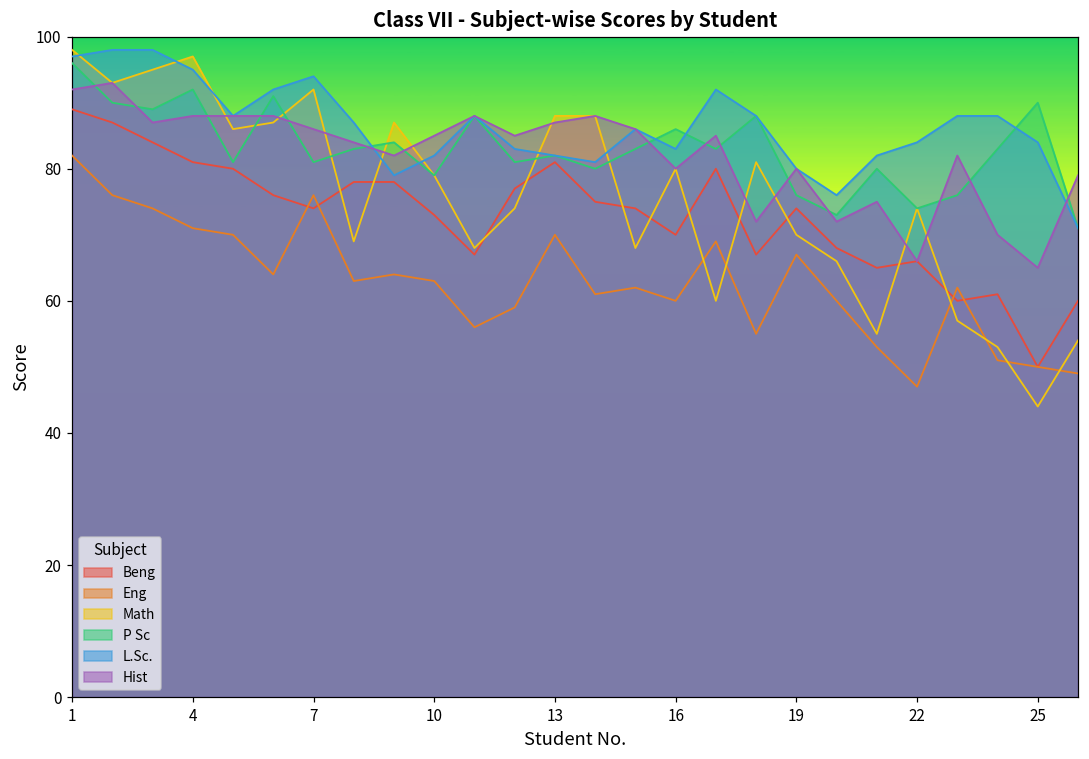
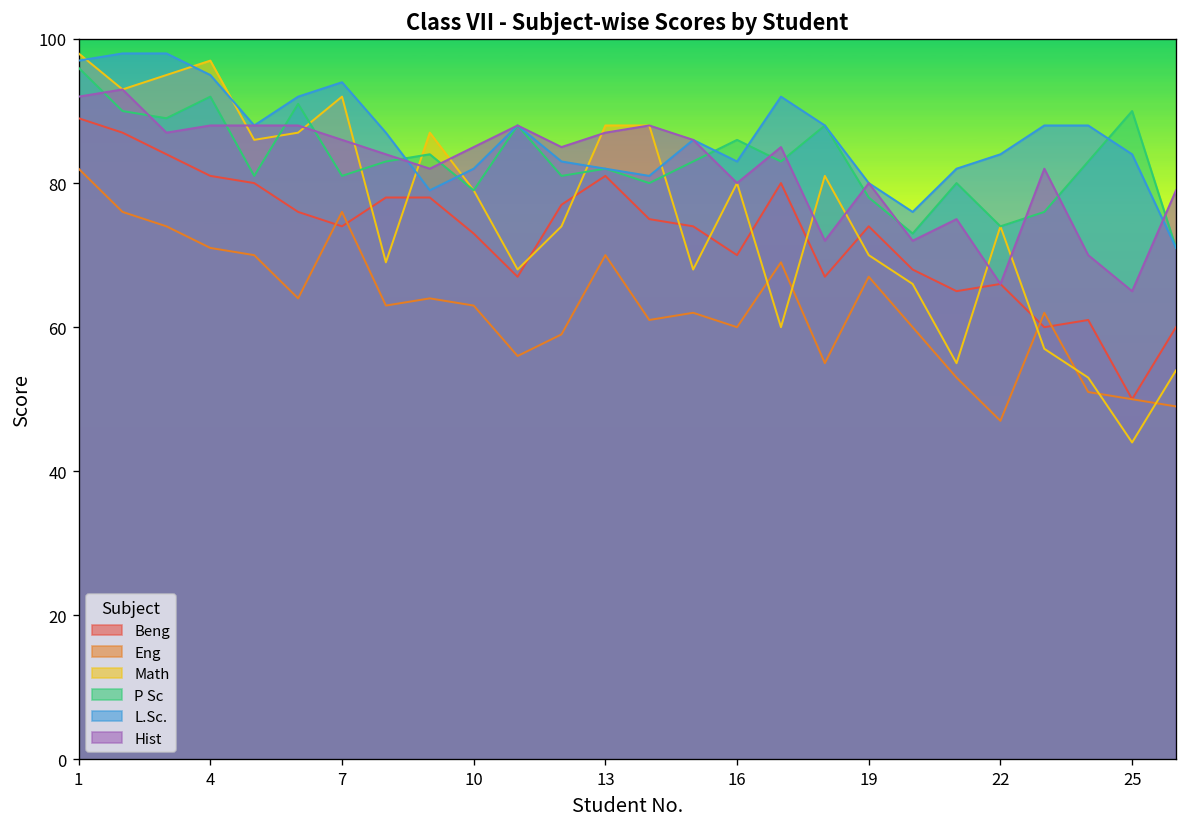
P Sc, 19: 76 -> 78
